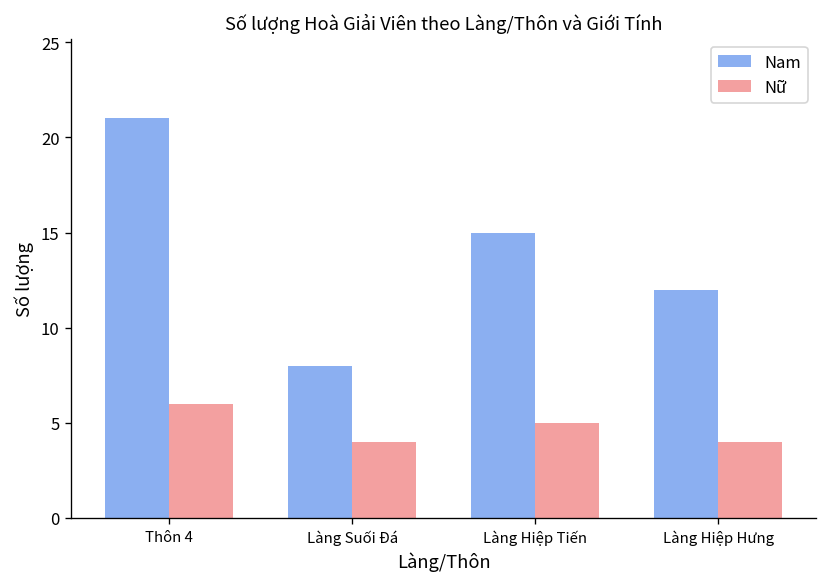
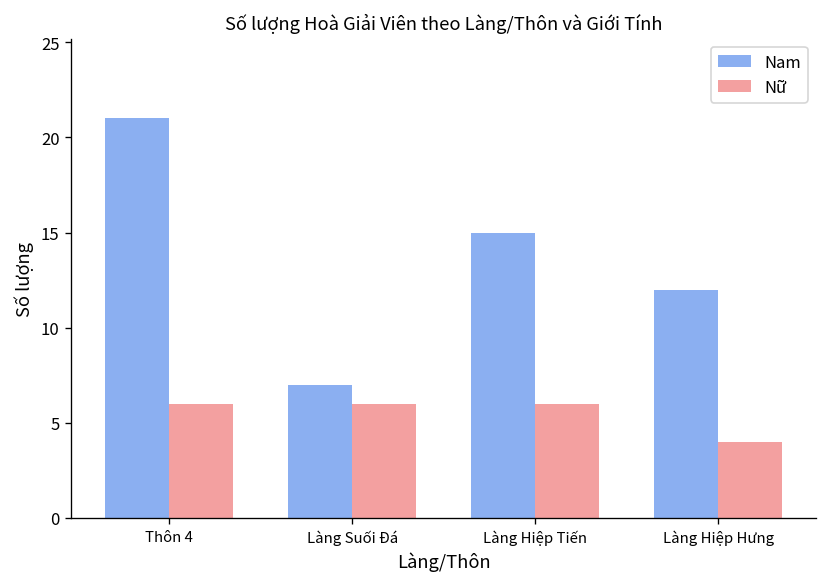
Nam, Làng Suối Đá: 8 -> 7
Nữ, Làng Suối Đá: 4 -> 6
Nữ, Làng Hiệp Tiến: 5 -> 6
